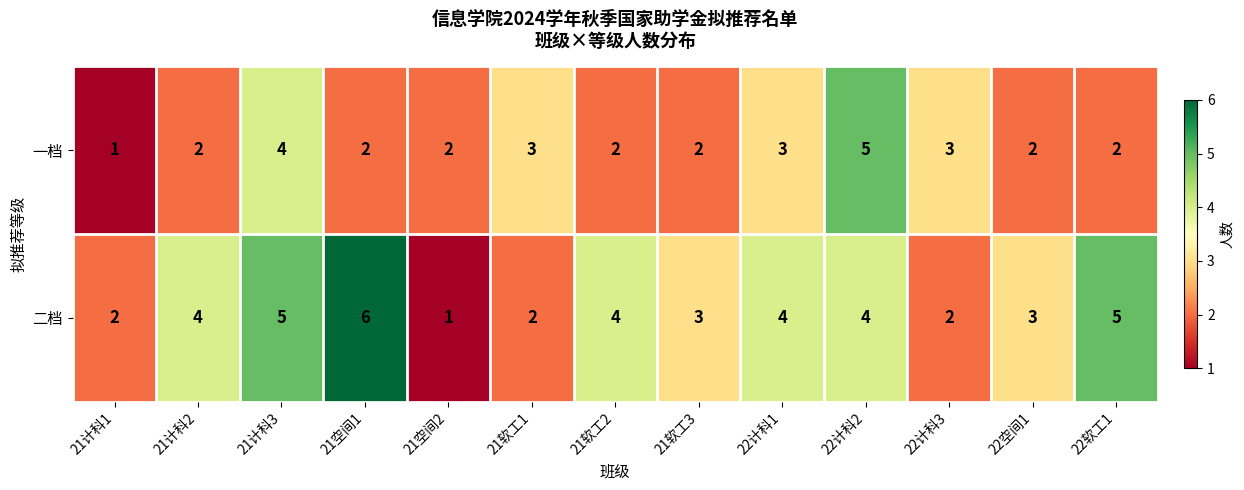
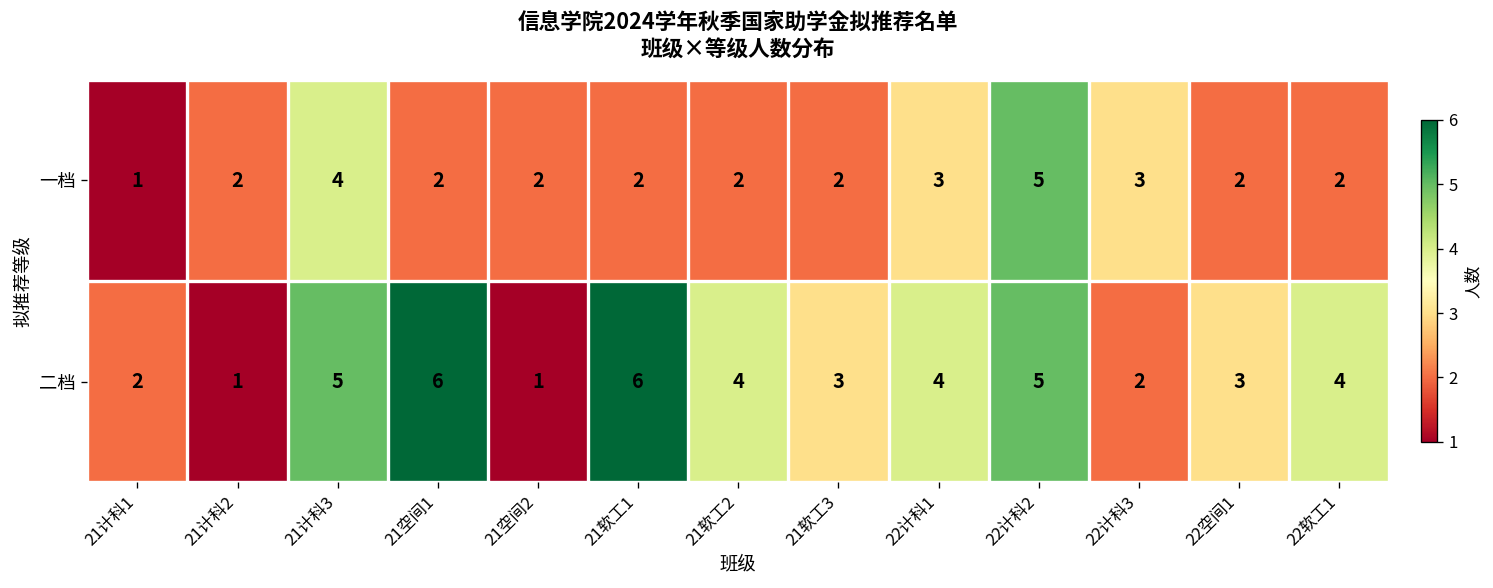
一档, 21软工1: 3 -> 2
二档, 21计科2: 4 -> 1
二档, 21软工1: 2 -> 6
二档, 22计科2: 4 -> 5
二档, 22软工1: 5 -> 4
